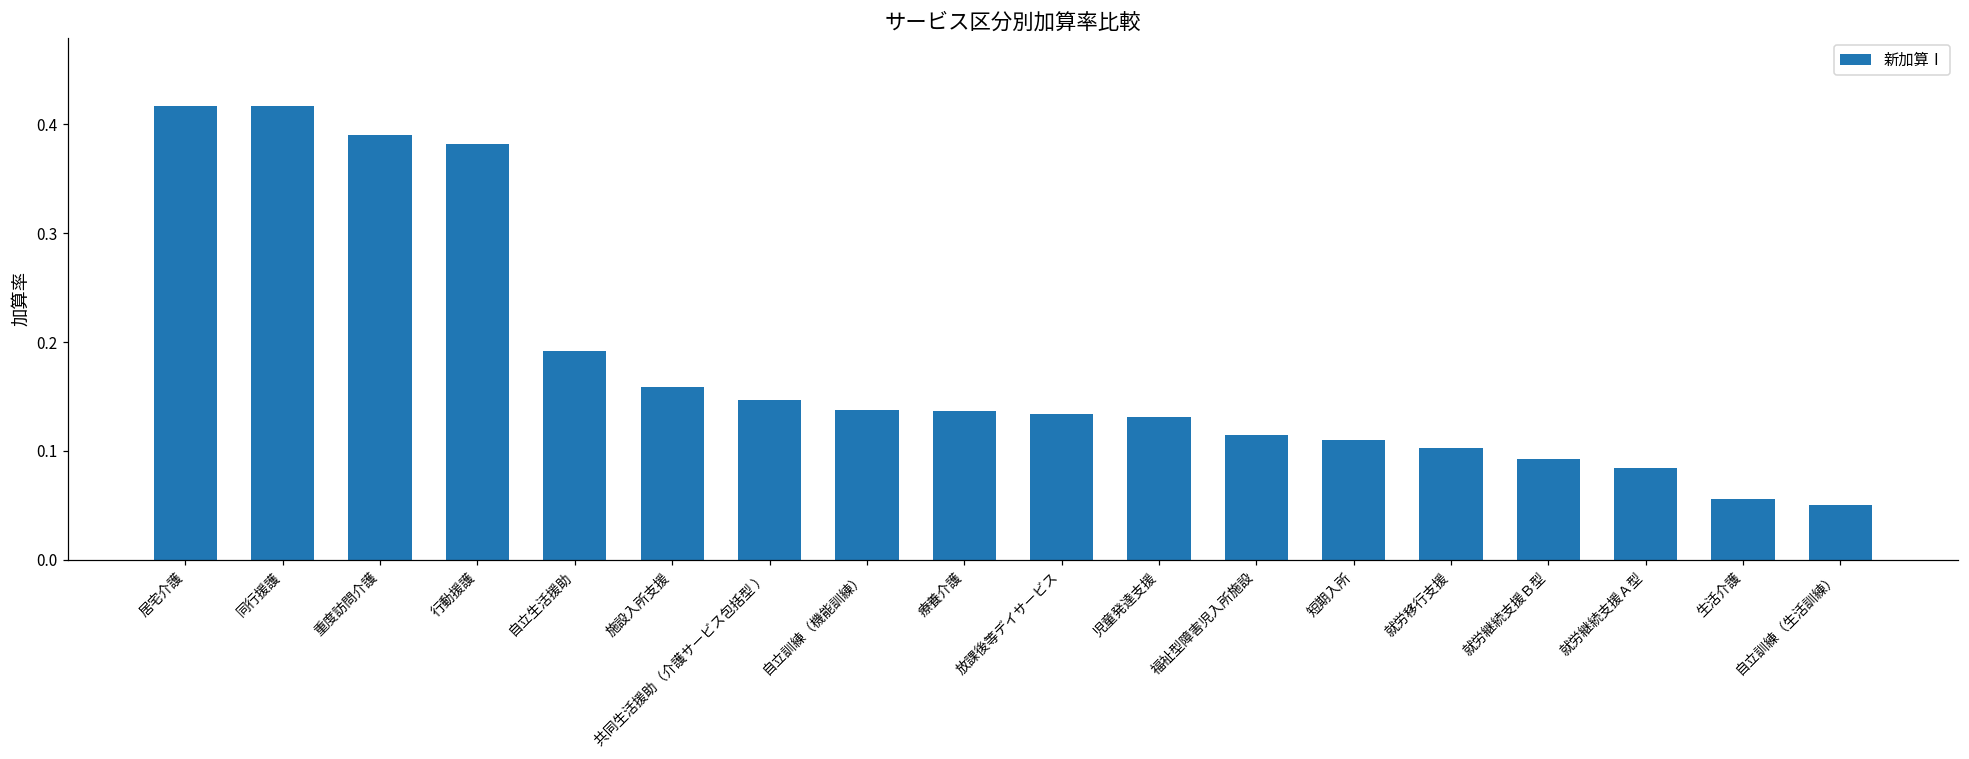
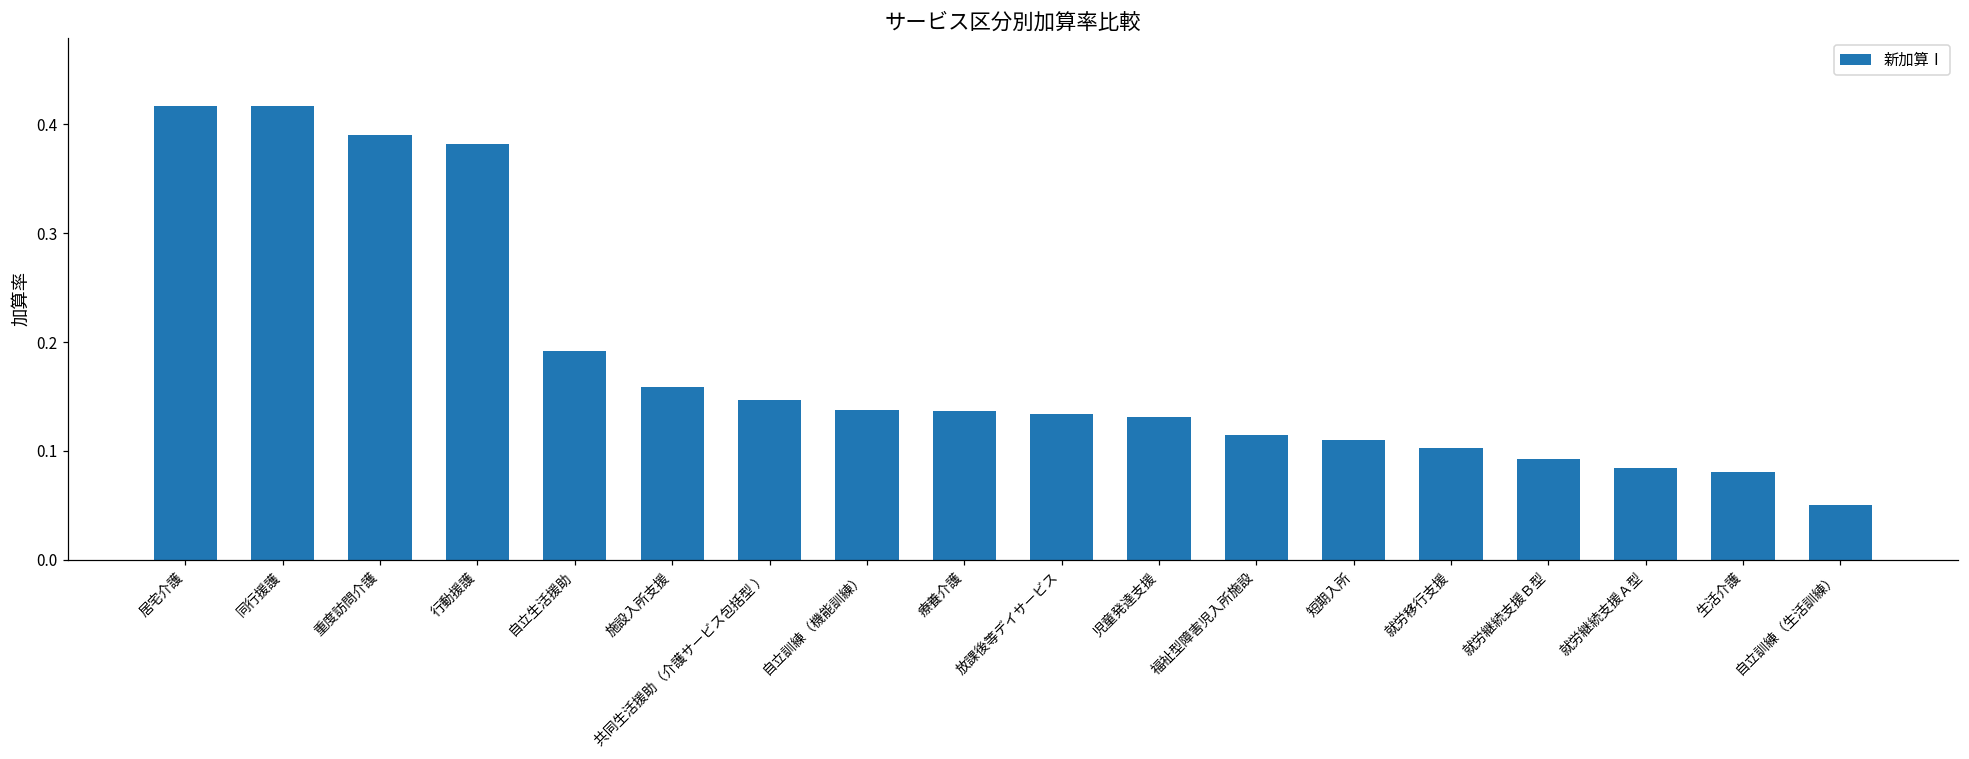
生活介護: 0.06 -> 0.08
